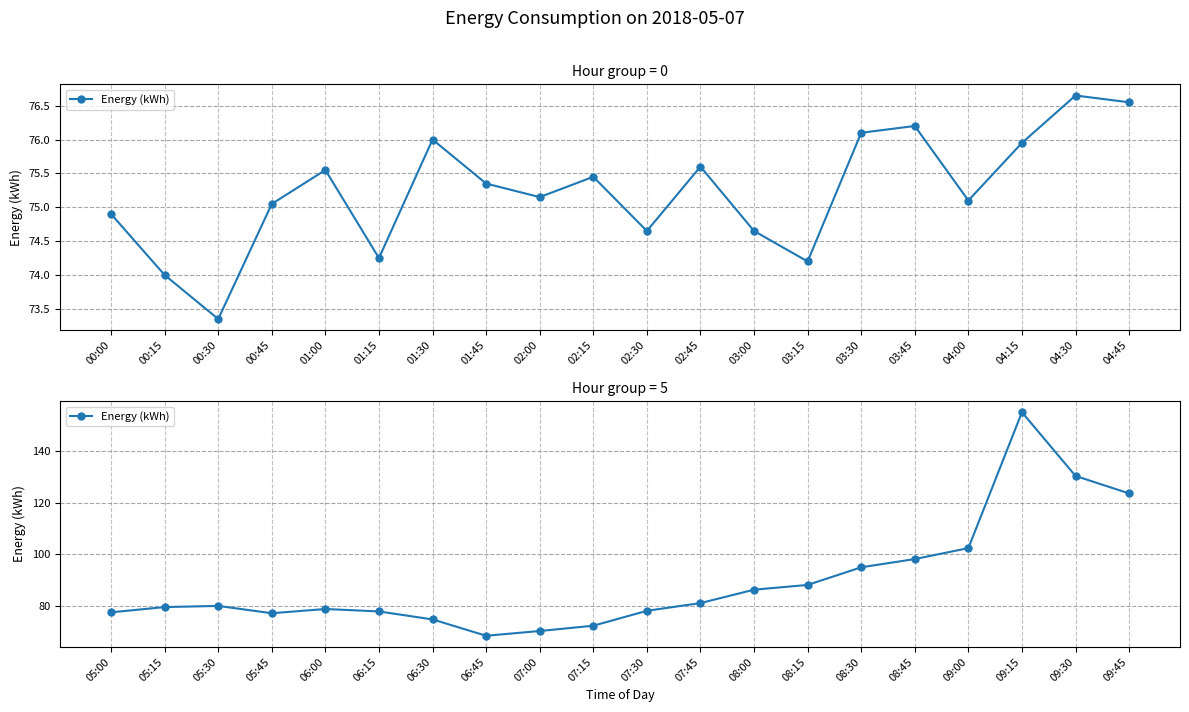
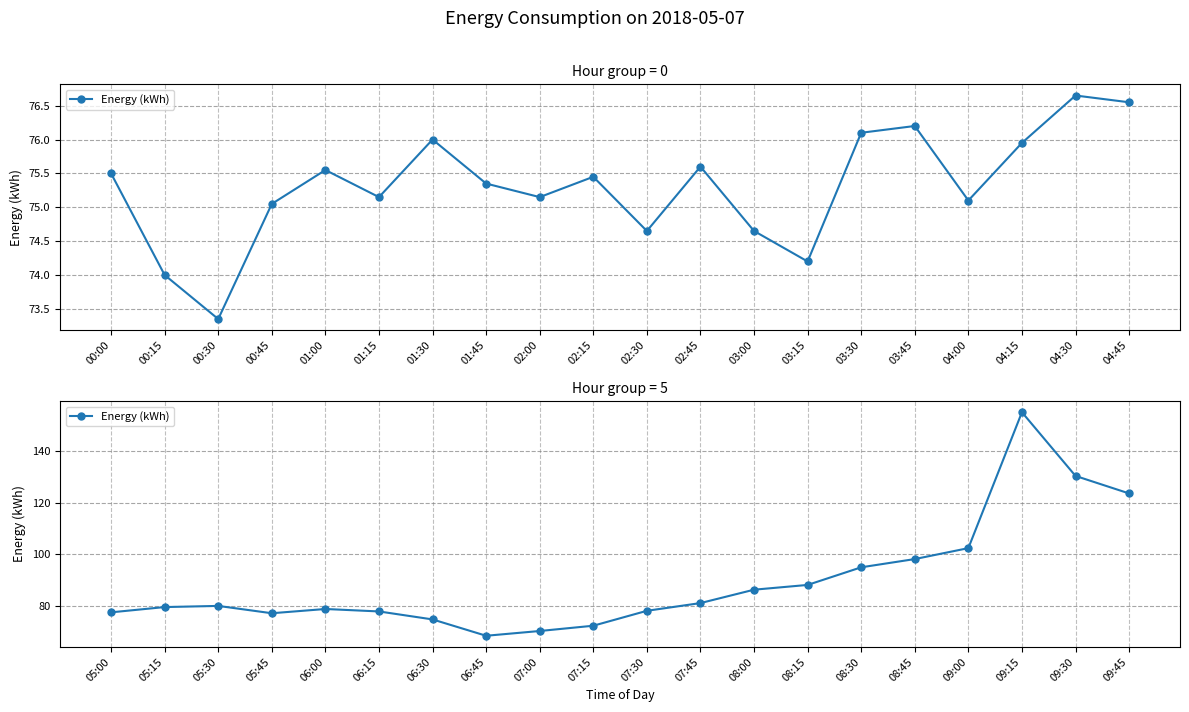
Hour group = 0, 00:00: 74.9 -> 75.5
Hour group = 0, 01:15: 74.3 -> 75.2
